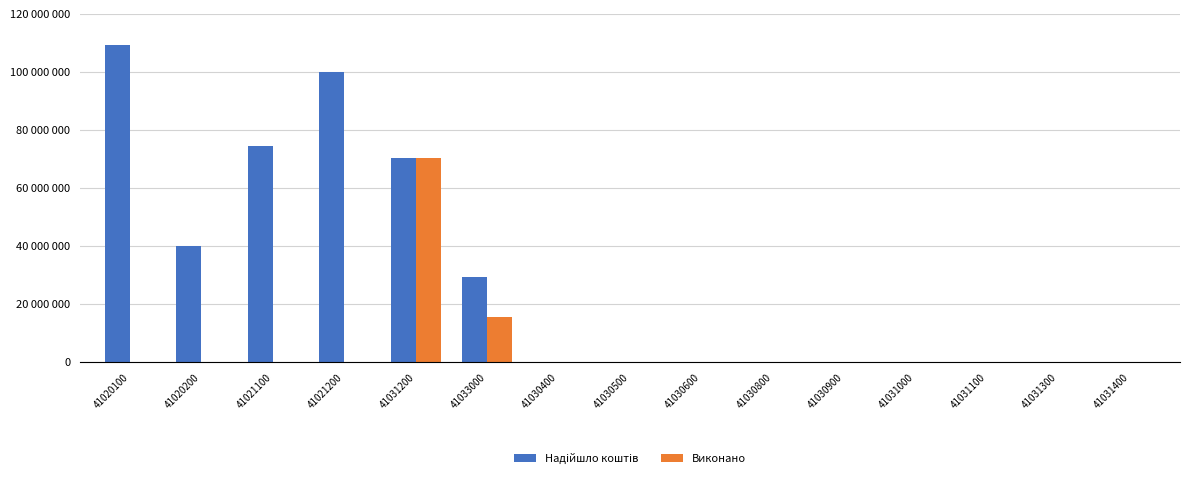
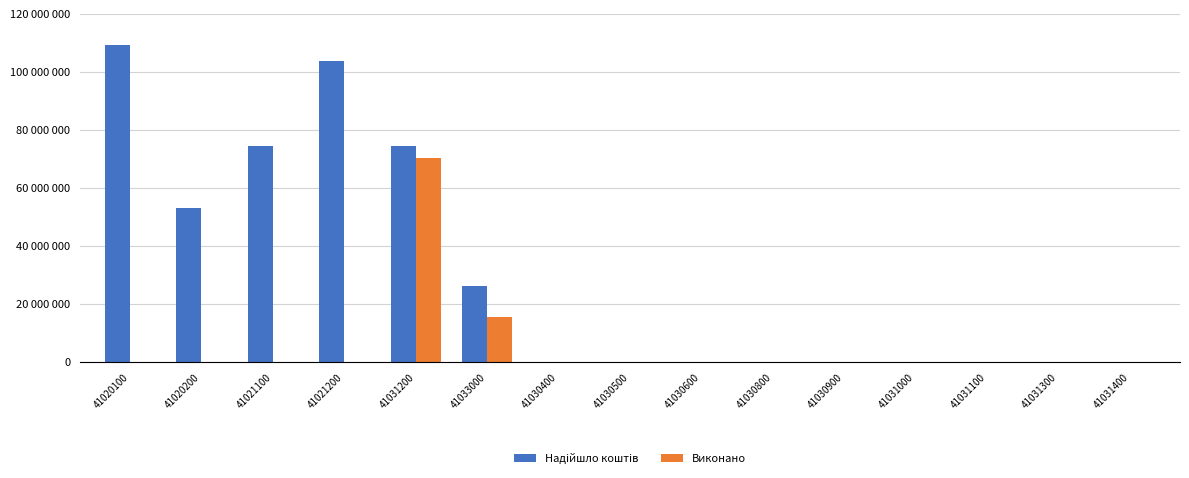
Надійшло коштів, 41020200: 40000000 -> 53000000
Надійшло коштів, 41021200: 100000000 -> 104000000
Надійшло коштів, 41031200: 70000000 -> 75000000
Надійшло коштів, 41033000: 29000000 -> 26000000
